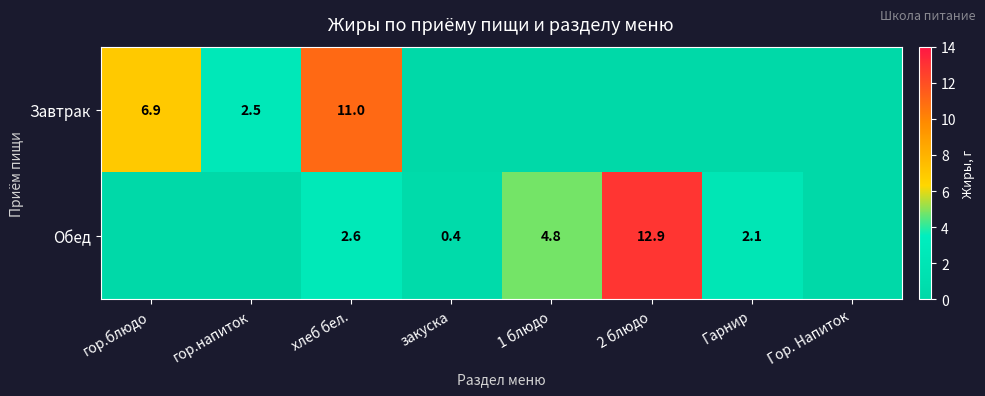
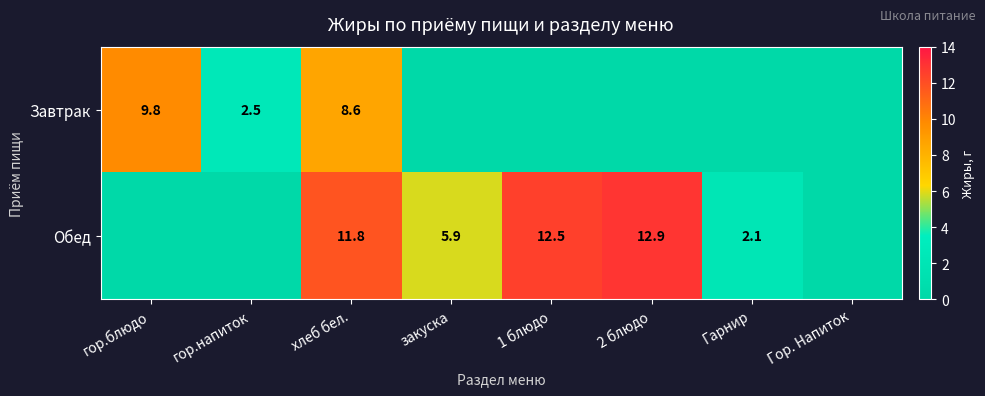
Завтрак, гор.блюдо: 6.9 -> 9.8
Завтрак, хлеб бел.: 11.0 -> 8.6
Обед, хлеб бел.: 2.6 -> 11.8
Обед, закуска: 0.4 -> 5.9
Обед, 1 блюдо: 4.8 -> 12.5
